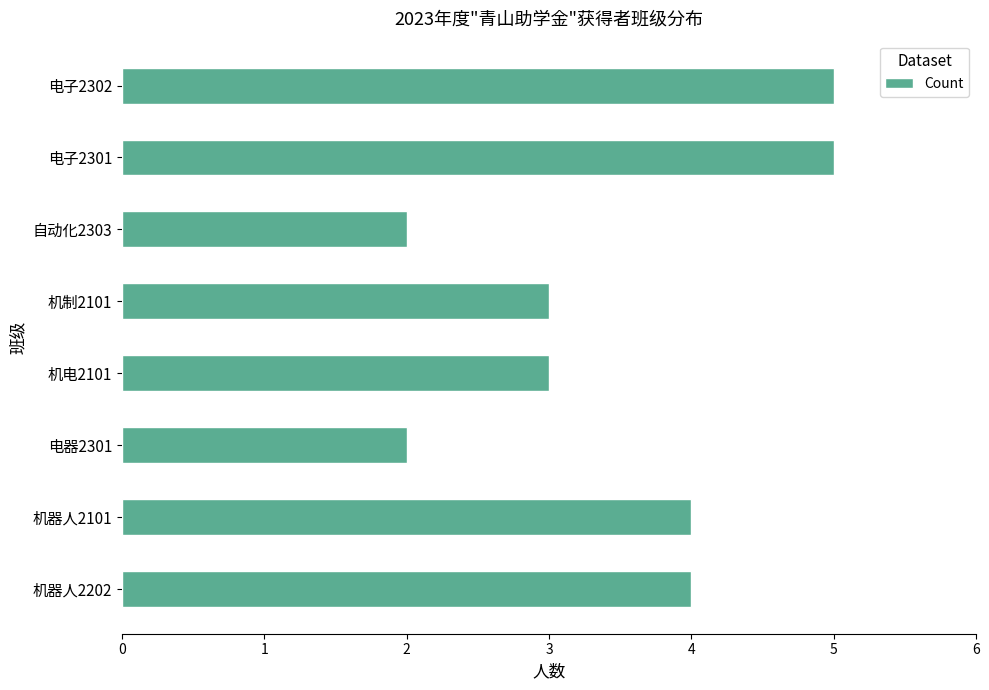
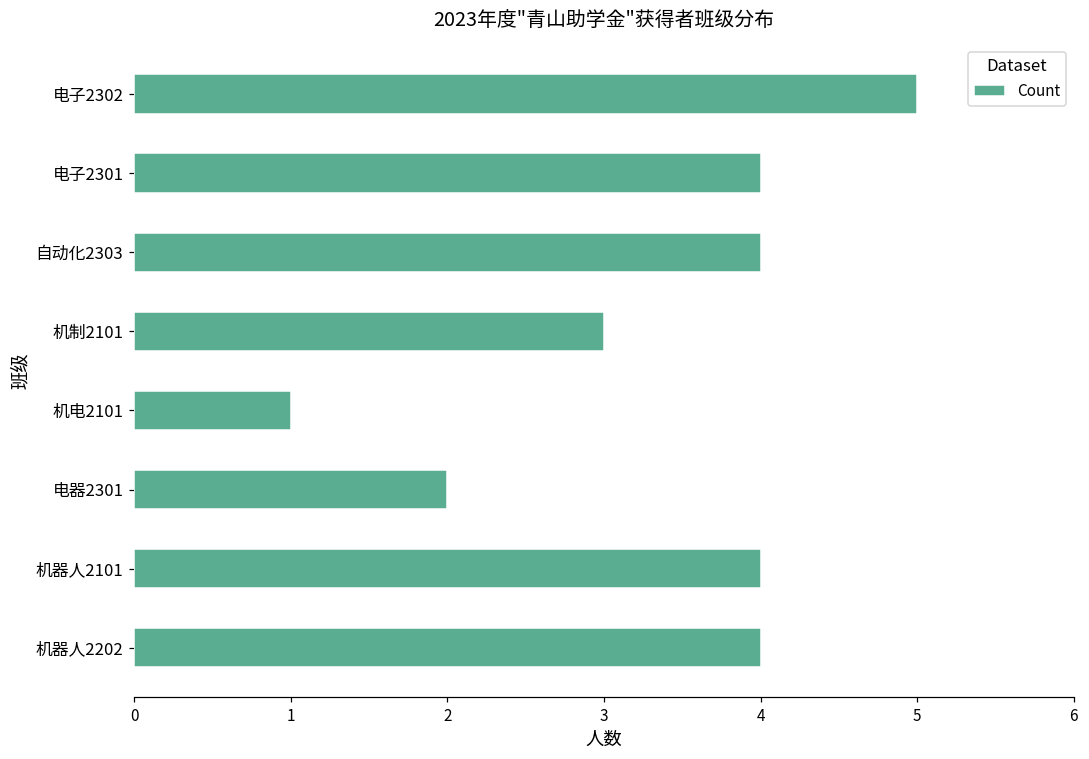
电子2301: 5 -> 4
自动化2303: 2 -> 4
机电2101: 3 -> 1
